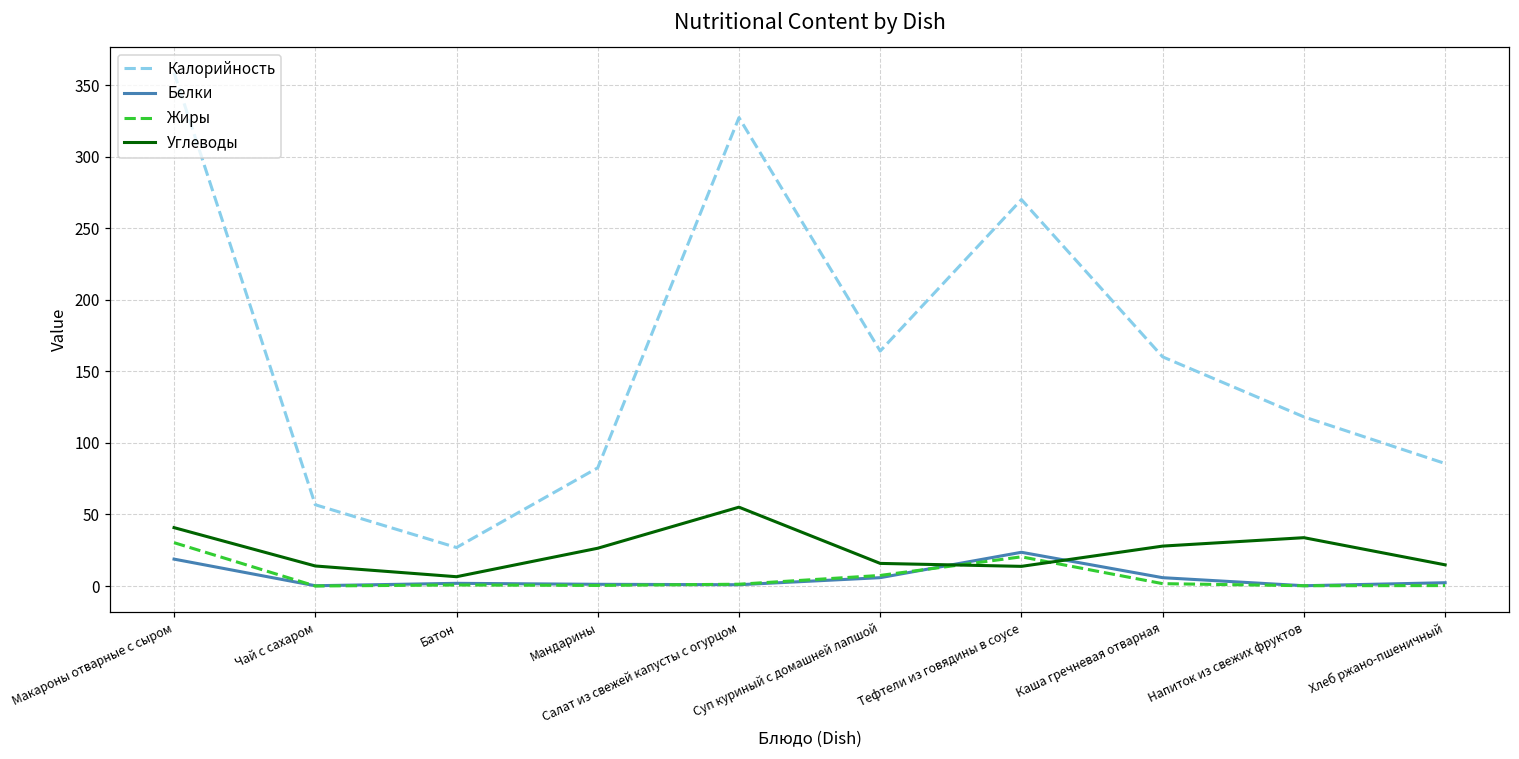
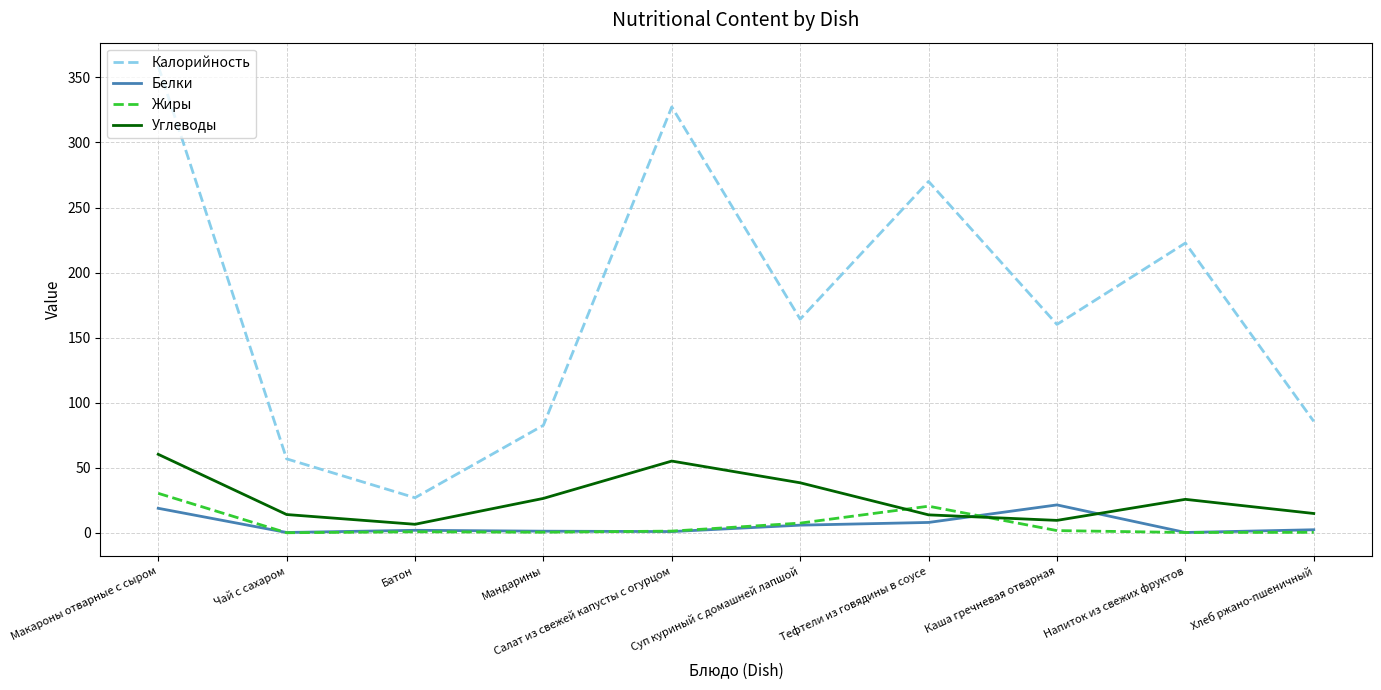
Углеводы, Макароны отварные с сыром: 41 -> 60
Углеводы, Суп куриный с домашней лапшой: 16 -> 38
Белки, Тефтели из говядины в соусе: 24 -> 8
Белки, Каша гречневая отварная: 6 -> 21
Углеводы, Каша гречневая отварная: 28 -> 10
Калорийность, Напиток из свежих фруктов: 118 -> 223
Углеводы, Напиток из свежих фруктов: 34 -> 26
